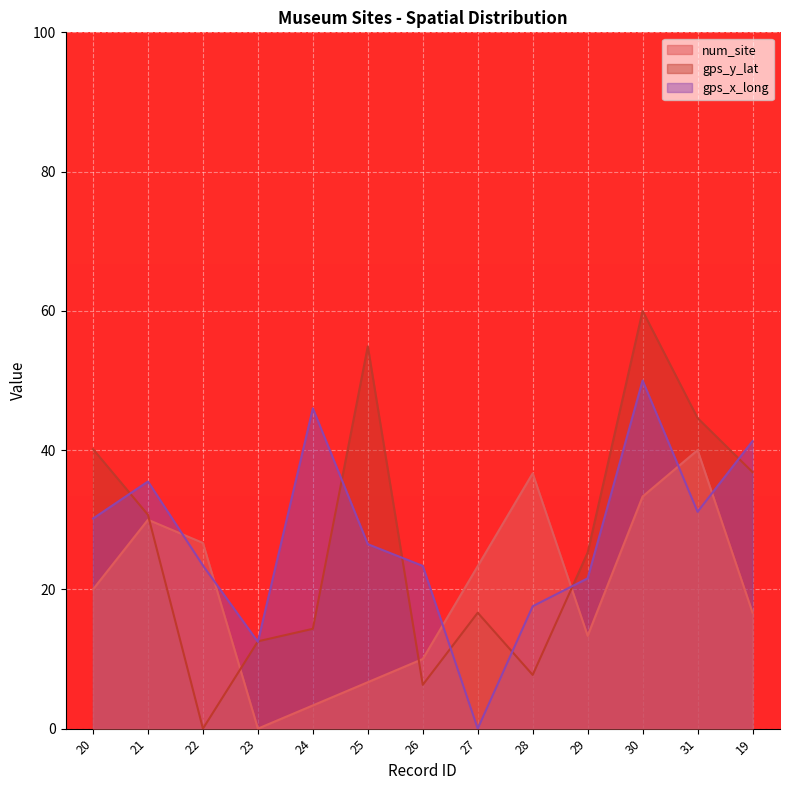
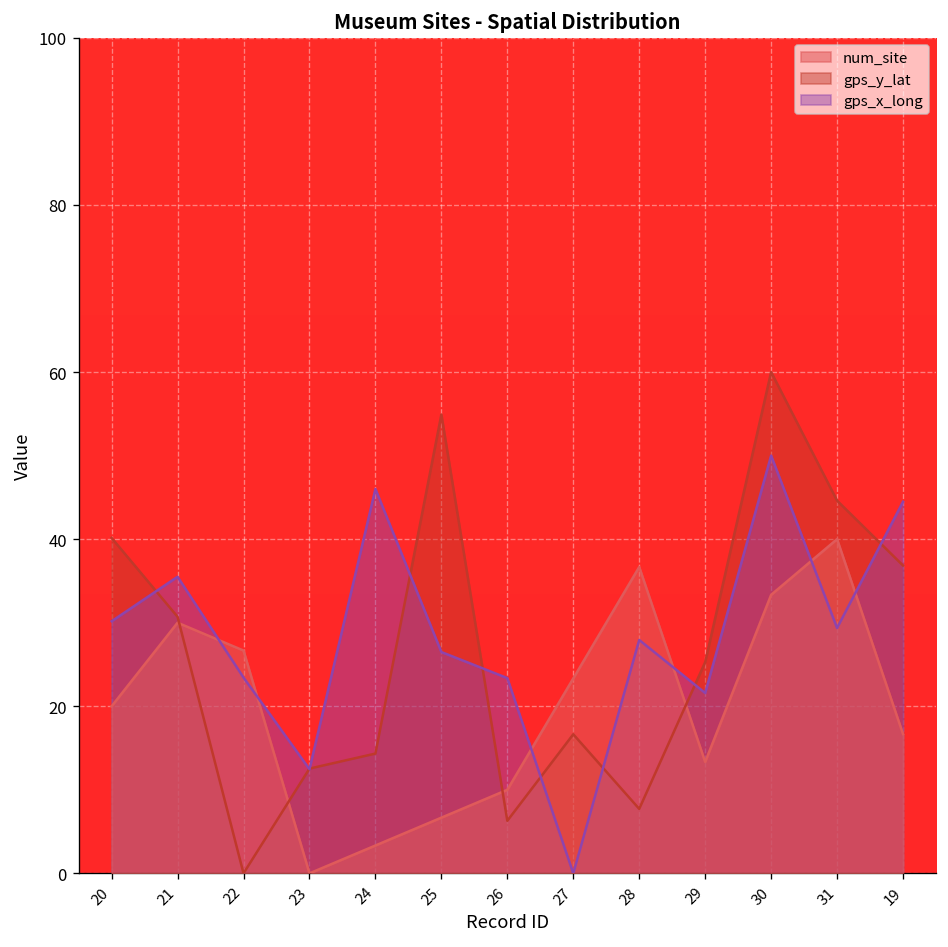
gps_x_long, 28: 18 -> 28
gps_x_long, 31: 31 -> 29
gps_x_long, 19: 41 -> 44
